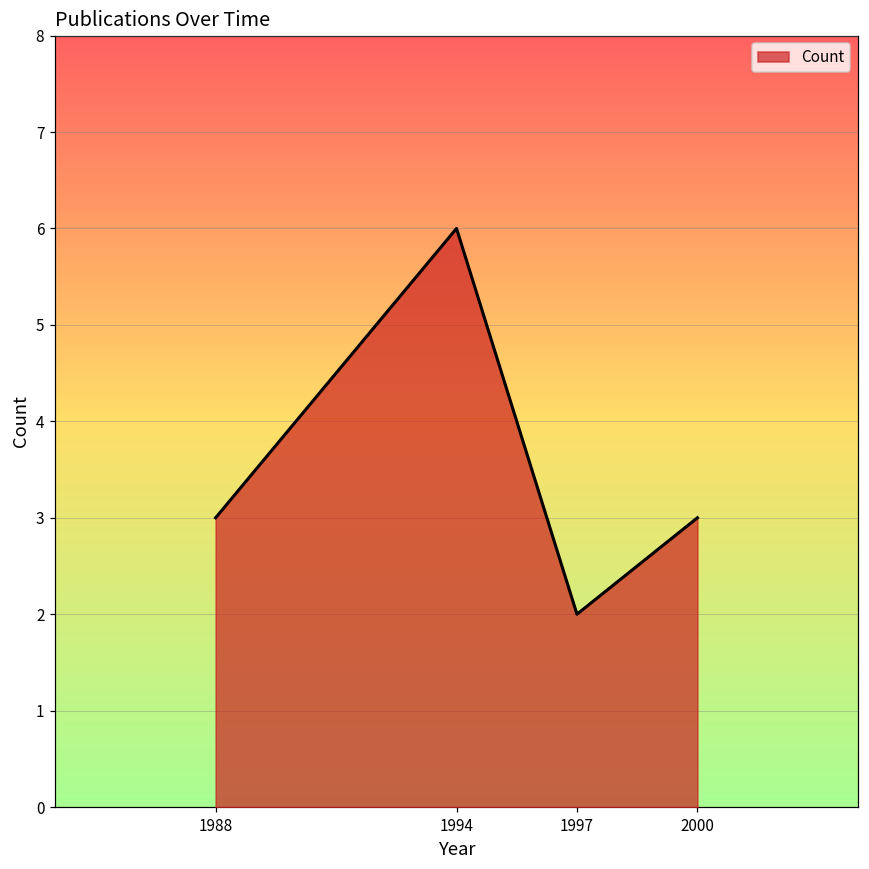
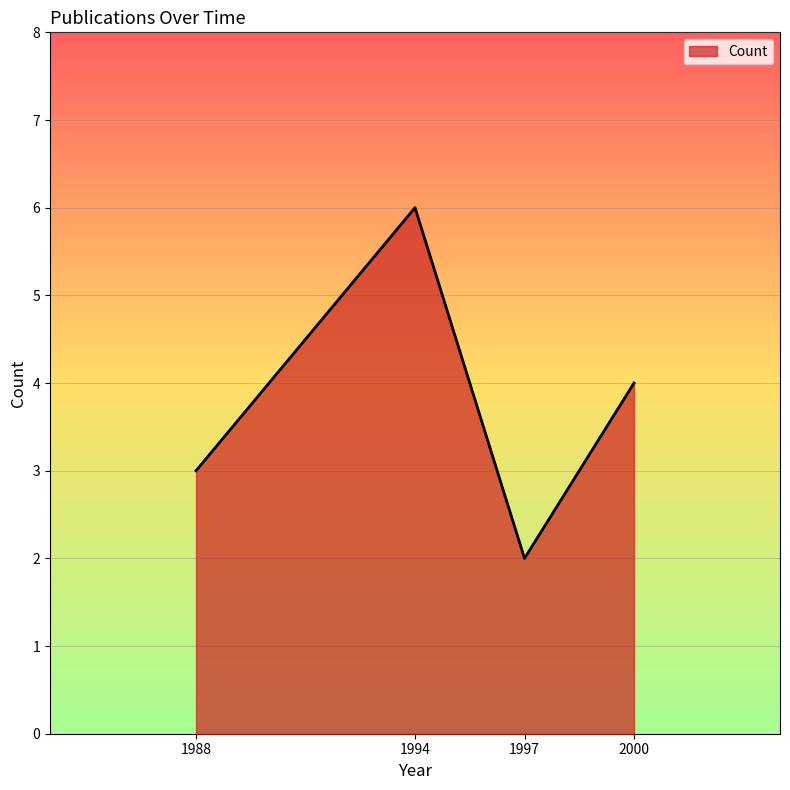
2000: 3 -> 4
